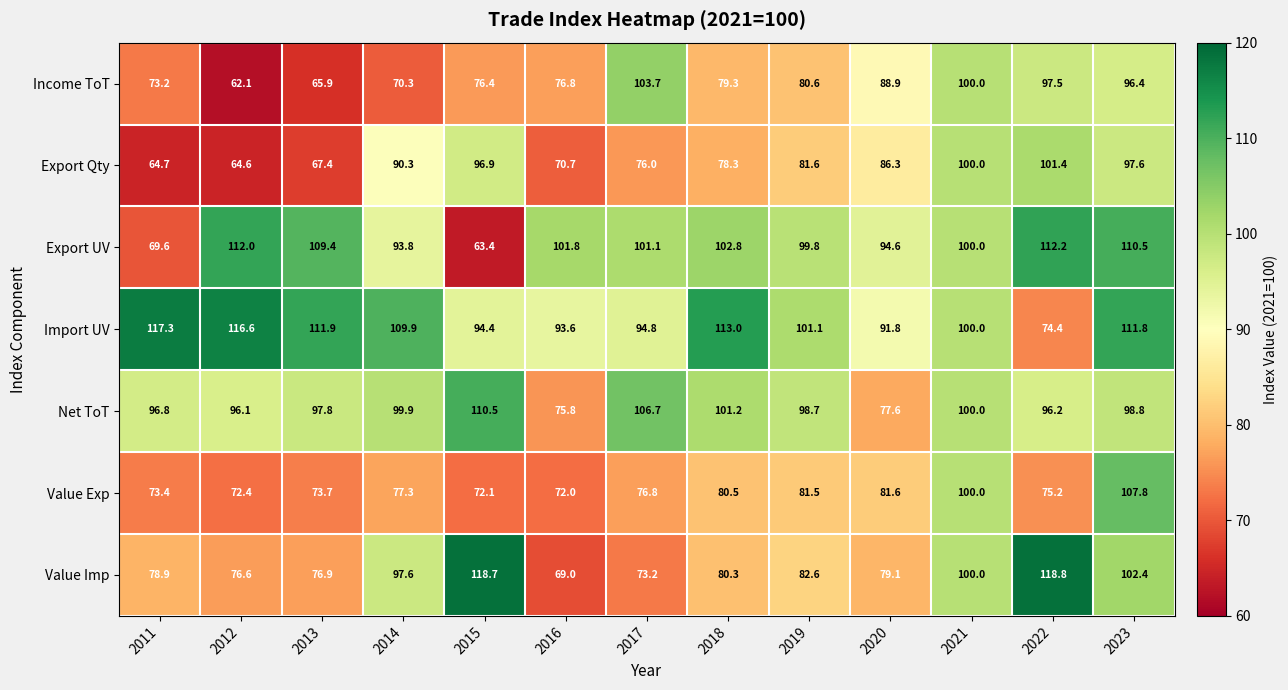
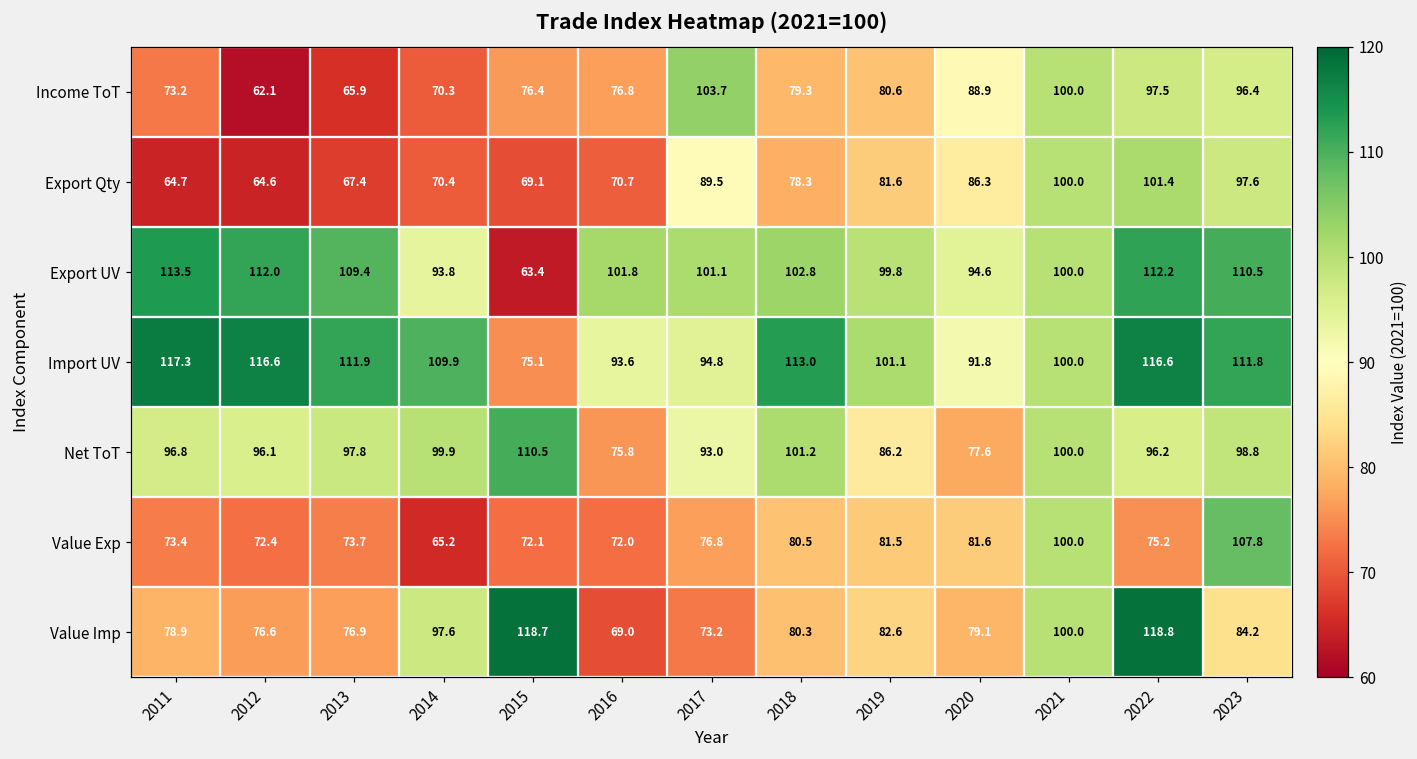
Export Qty, 2014: 90.3 -> 70.4
Export Qty, 2015: 96.9 -> 69.1
Export Qty, 2017: 76.0 -> 89.5
Export UV, 2011: 69.6 -> 113.5
Import UV, 2015: 94.4 -> 75.1
Import UV, 2022: 74.4 -> 116.6
Net ToT, 2017: 106.7 -> 93.0
Net ToT, 2019: 98.7 -> 86.2
Value Exp, 2014: 77.3 -> 65.2
Value Imp, 2023: 102.4 -> 84.2
